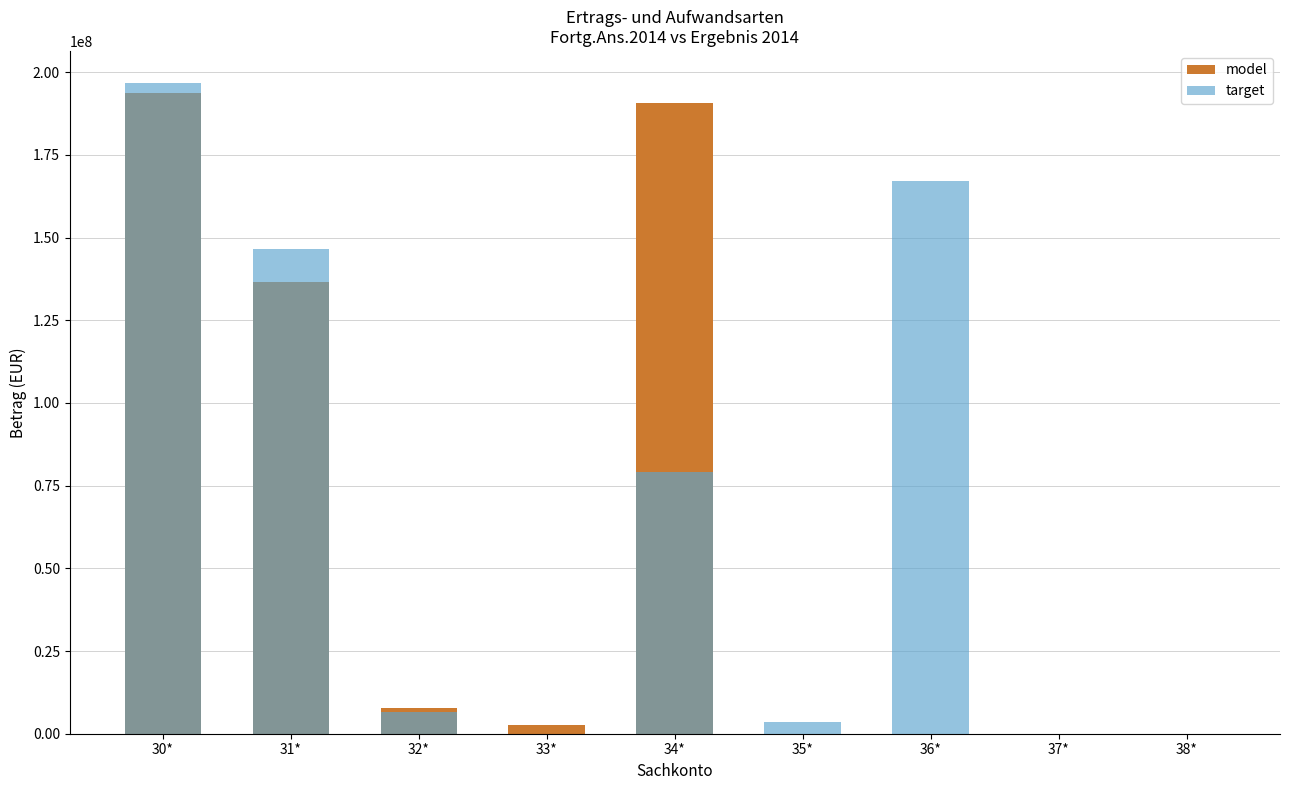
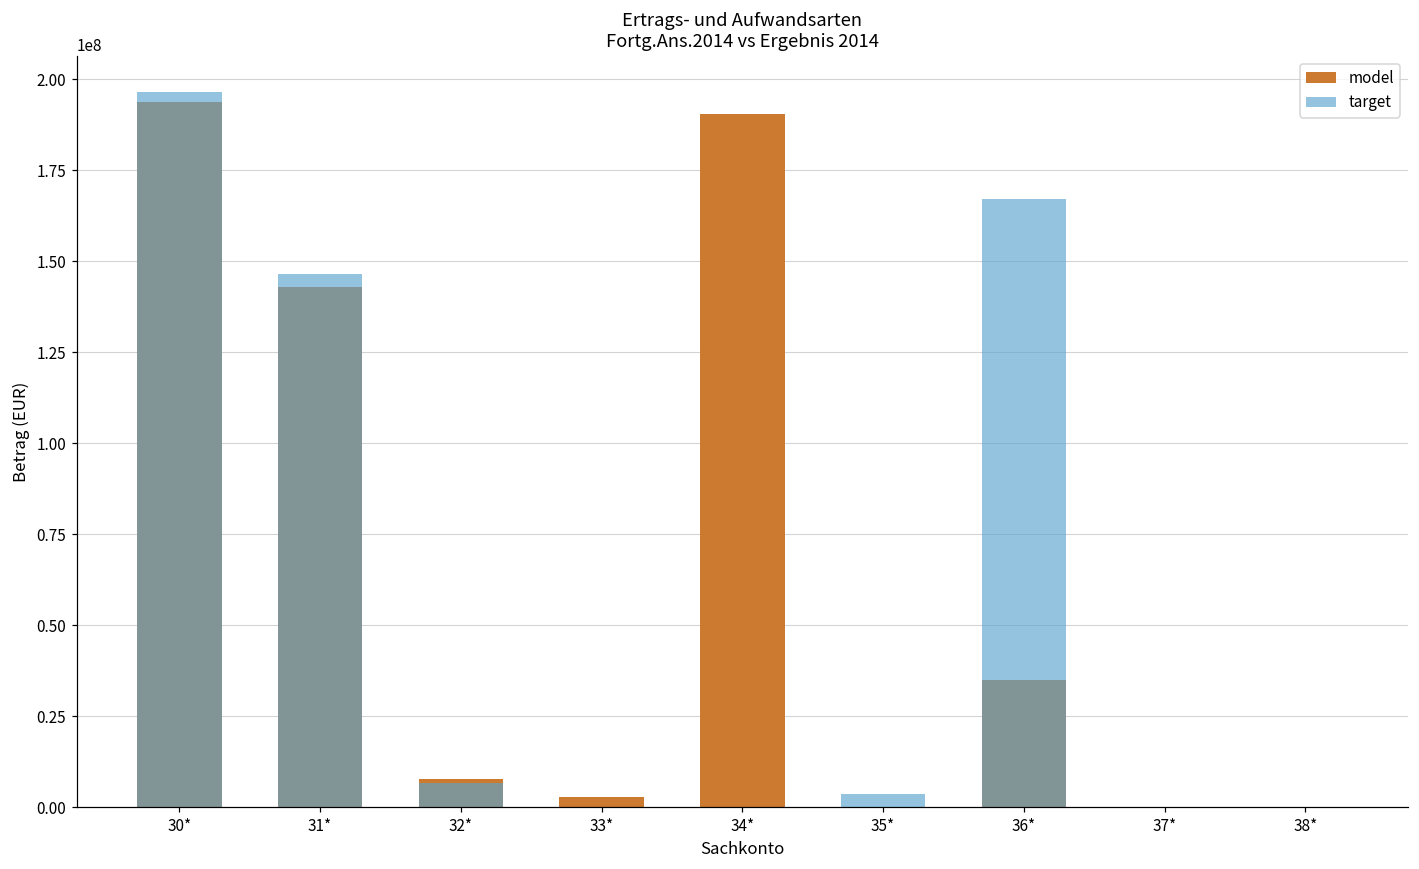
model, 31*: 137000000 -> 143000000
target, 34*: 79000000 -> 0
model, 36*: 0 -> 35000000
